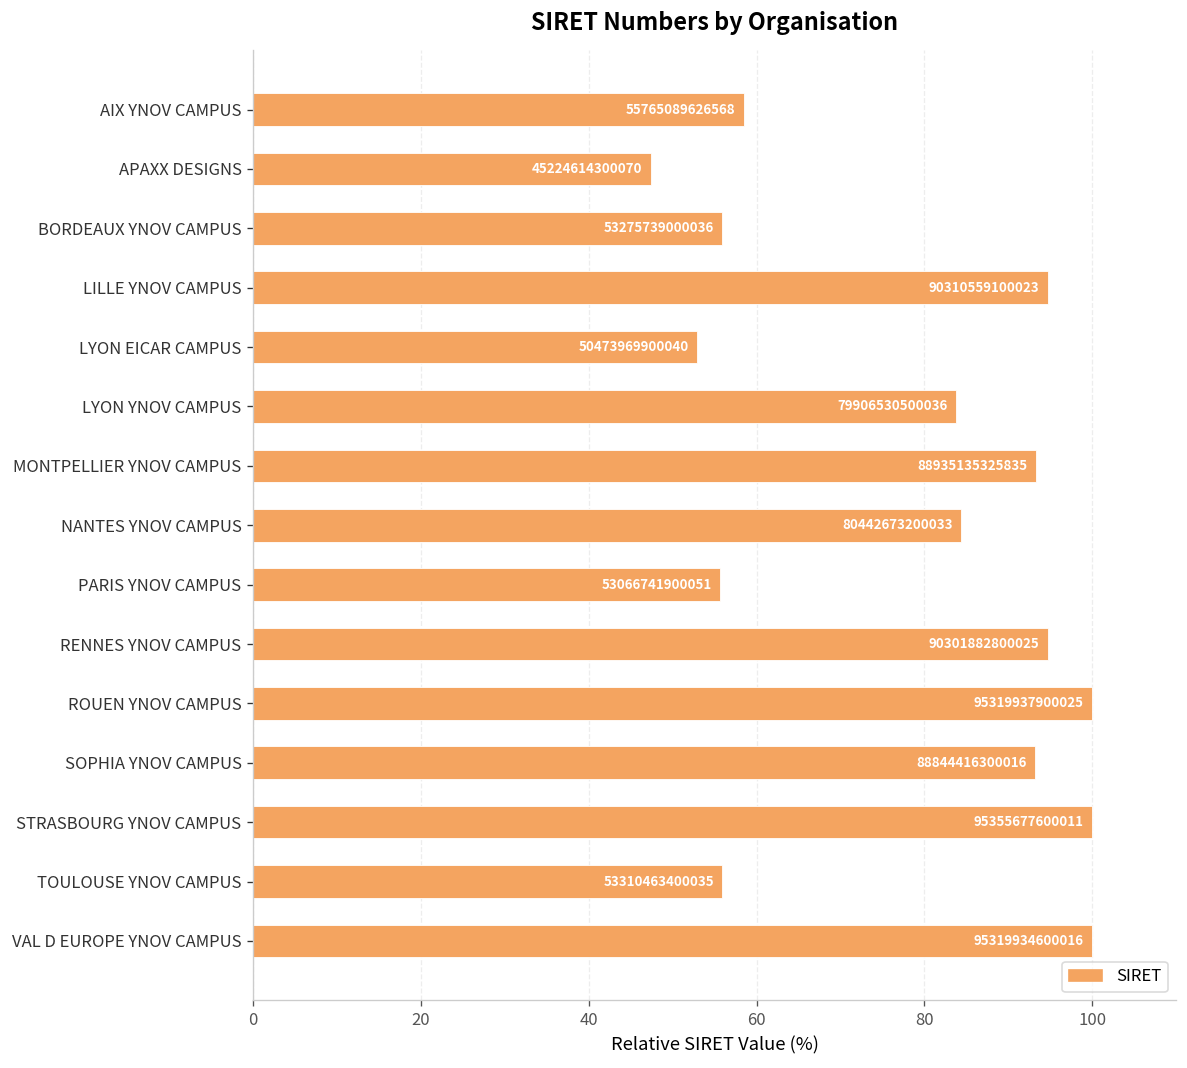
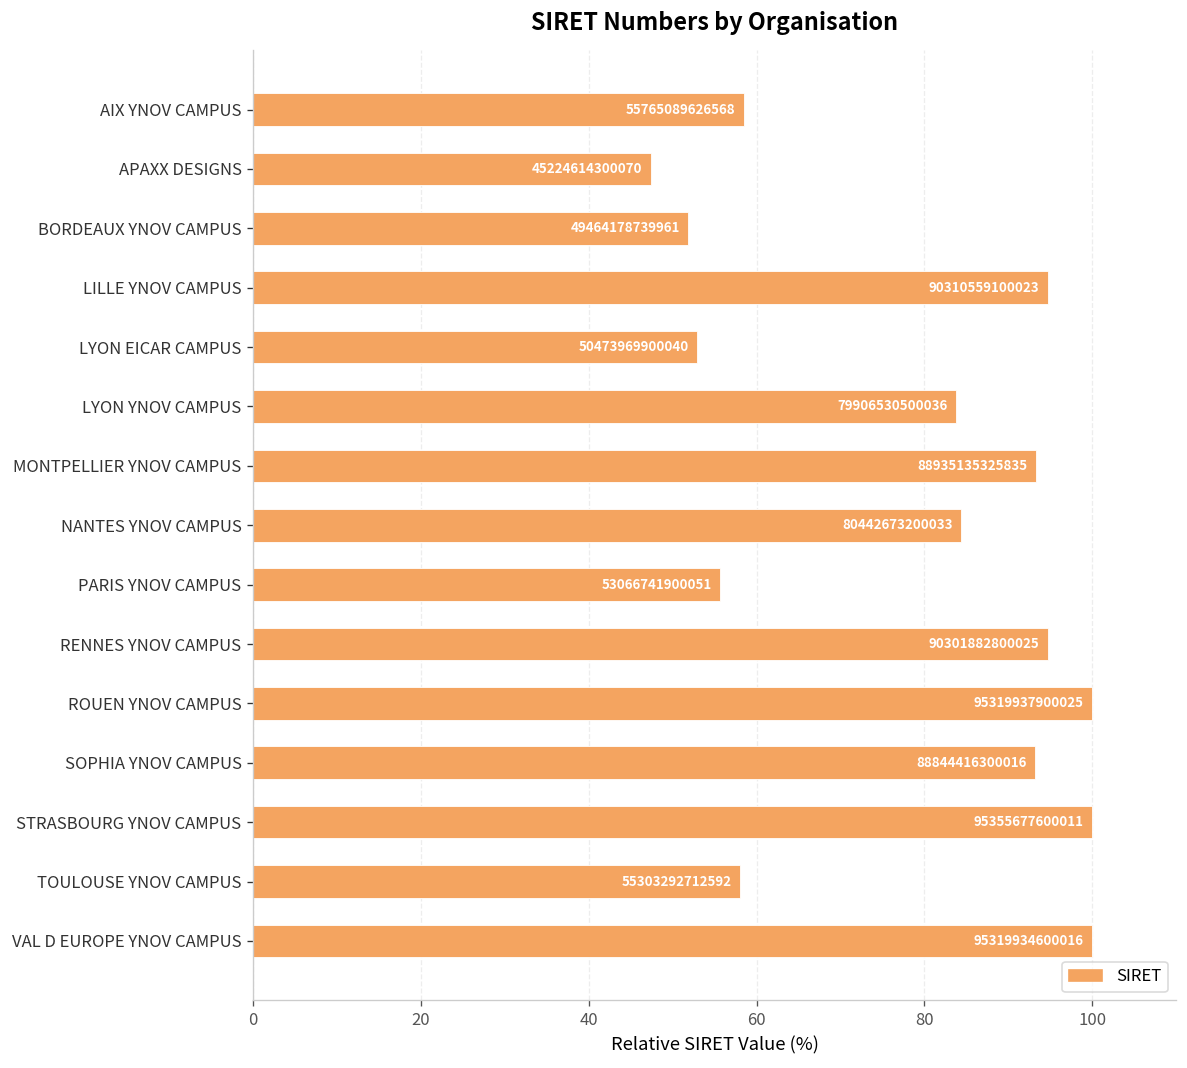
BORDEAUX YNOV CAMPUS: 53275739000036 -> 49464178739961
TOULOUSE YNOV CAMPUS: 53310463400035 -> 55303292712592
